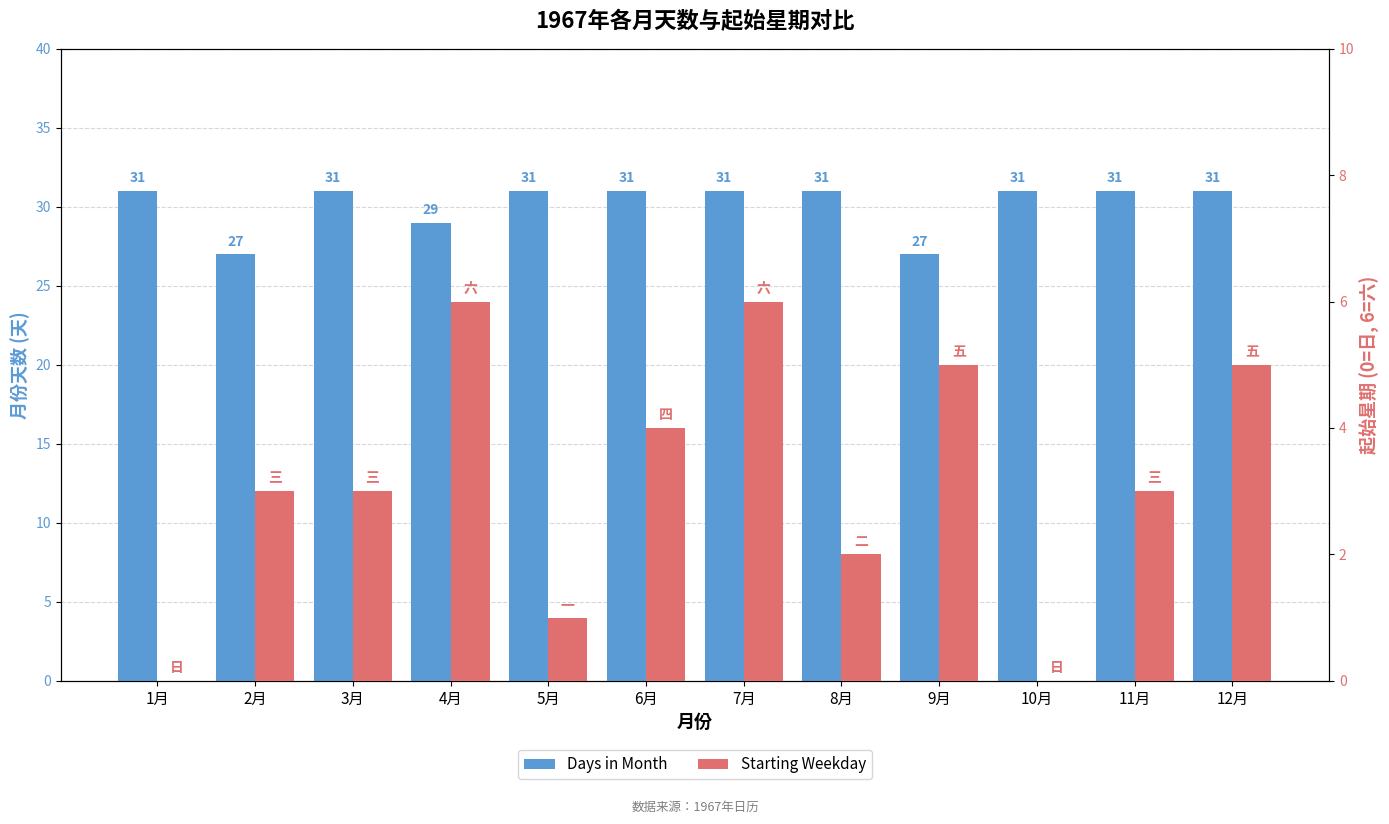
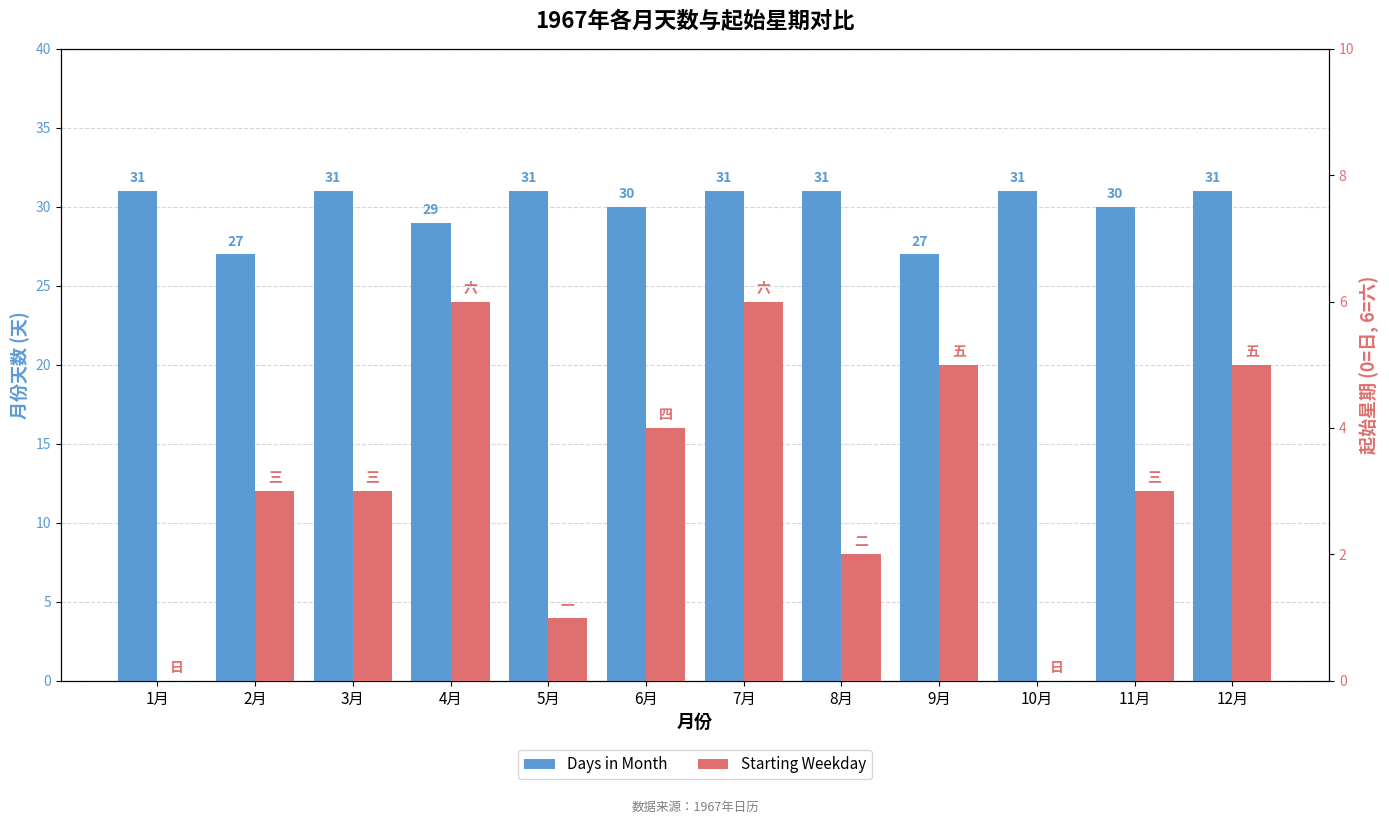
Days in Month, 6月: 31 -> 30
Days in Month, 11月: 31 -> 30
